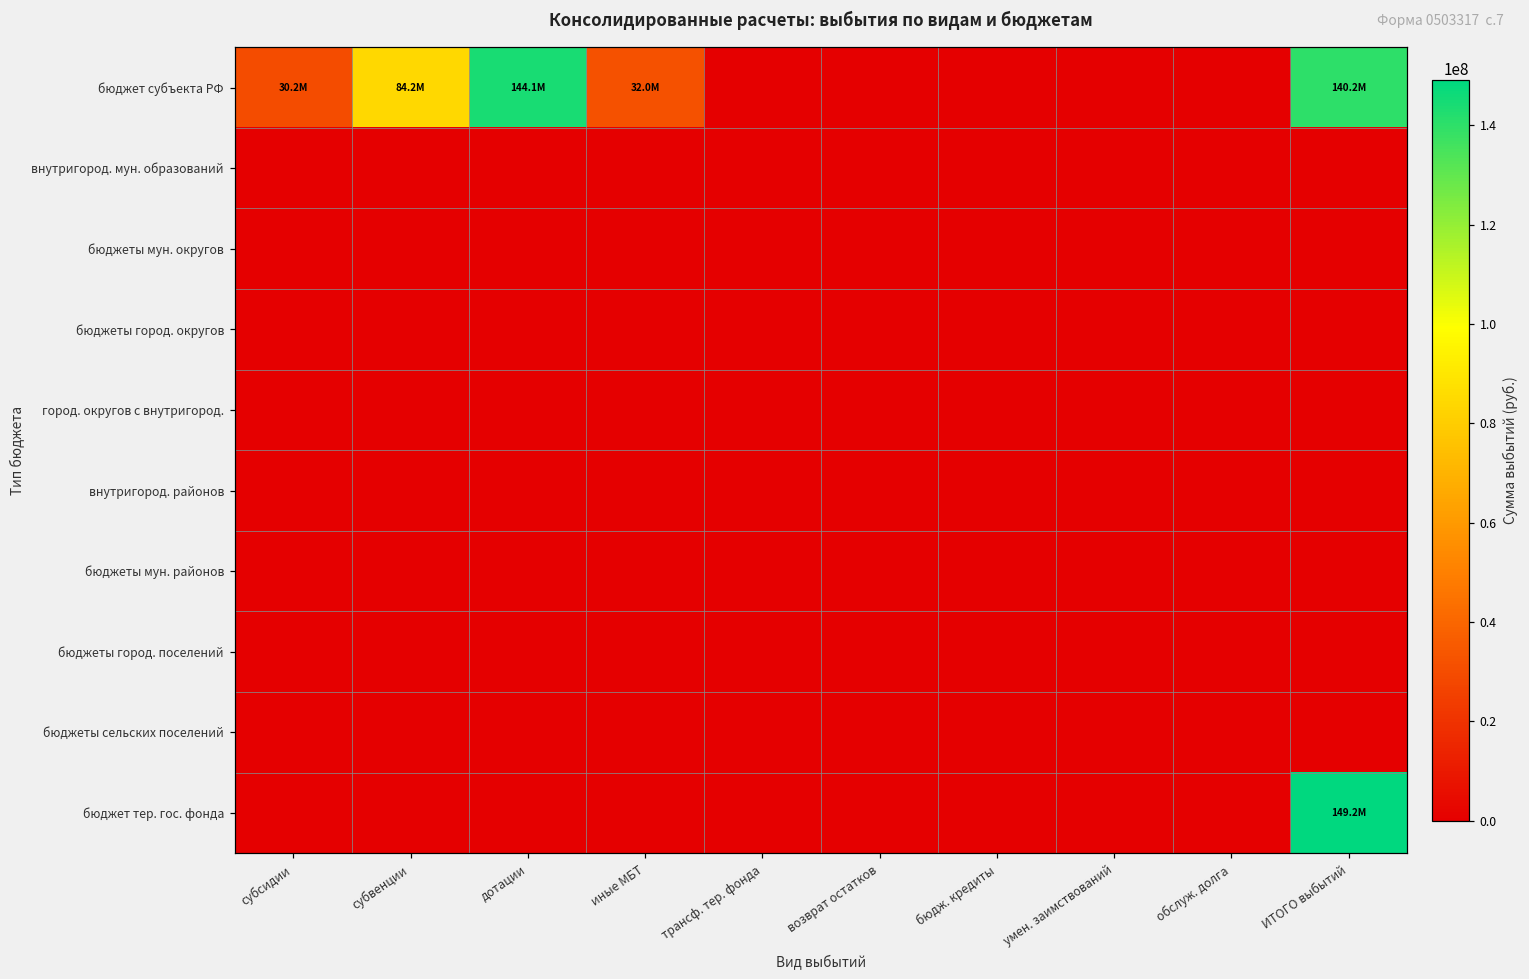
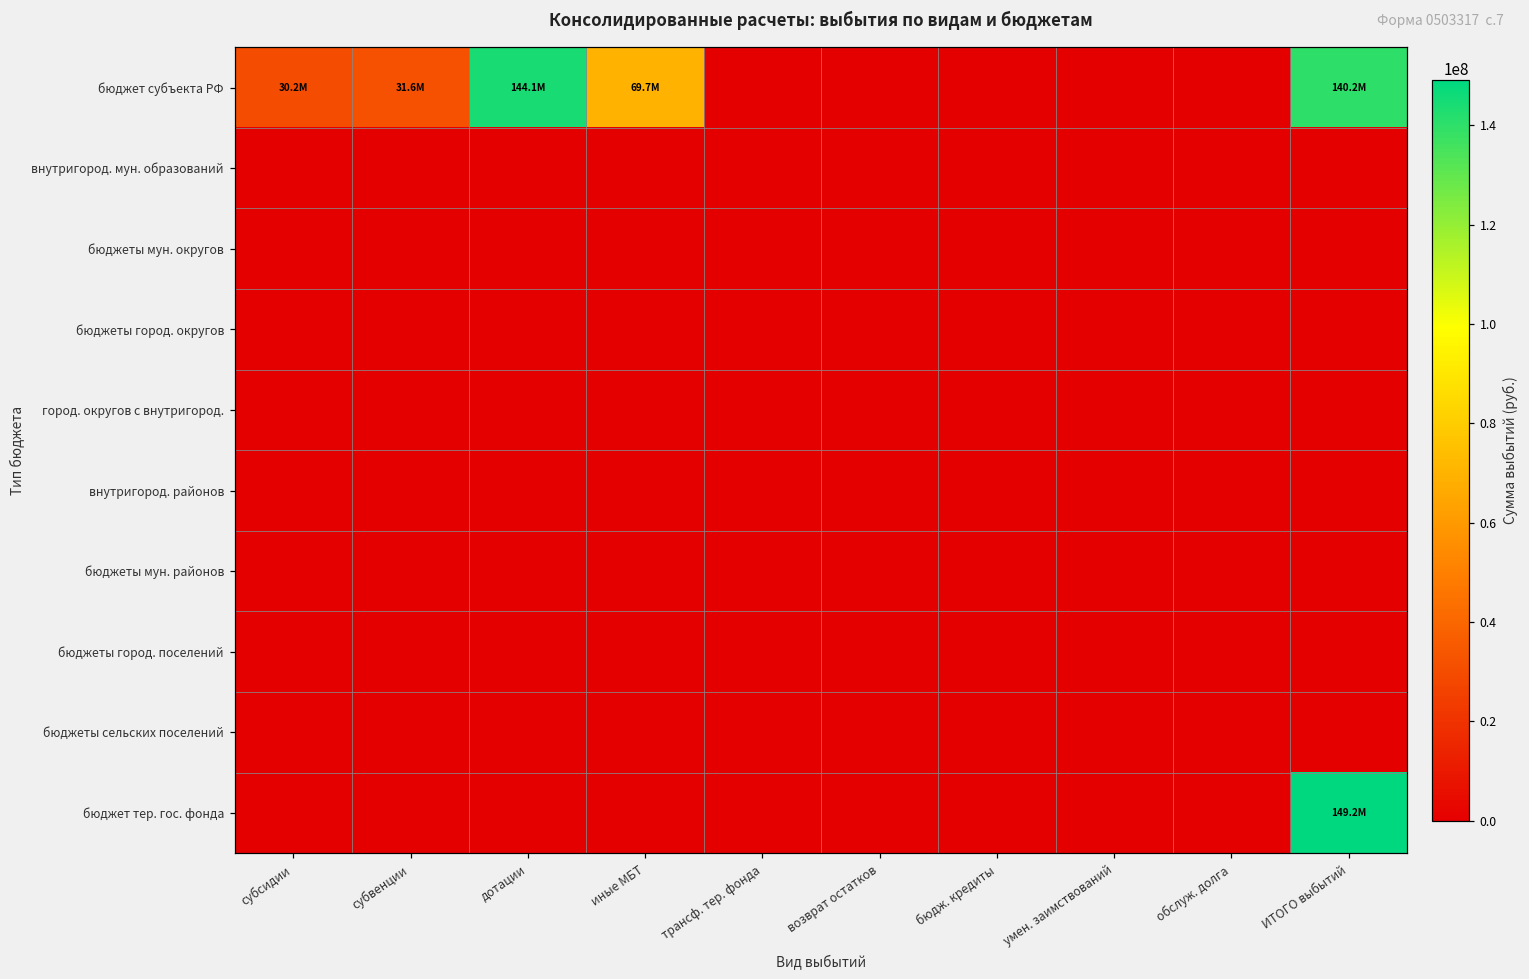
бюджет субъекта РФ, субвенции: 84.2M -> 31.6M
бюджет субъекта РФ, иные МБТ: 32.0M -> 69.7M
